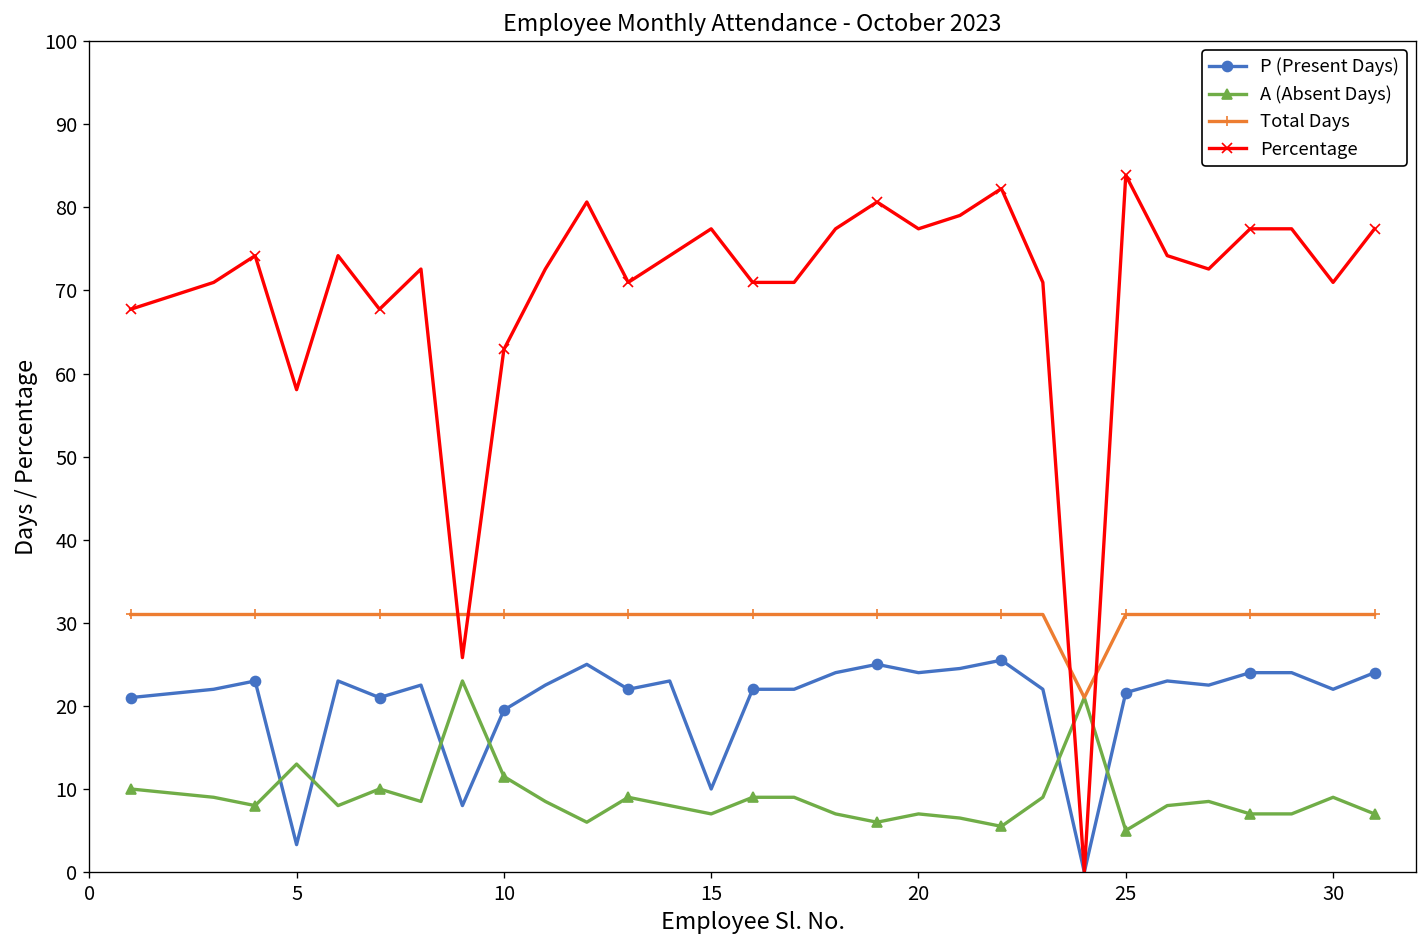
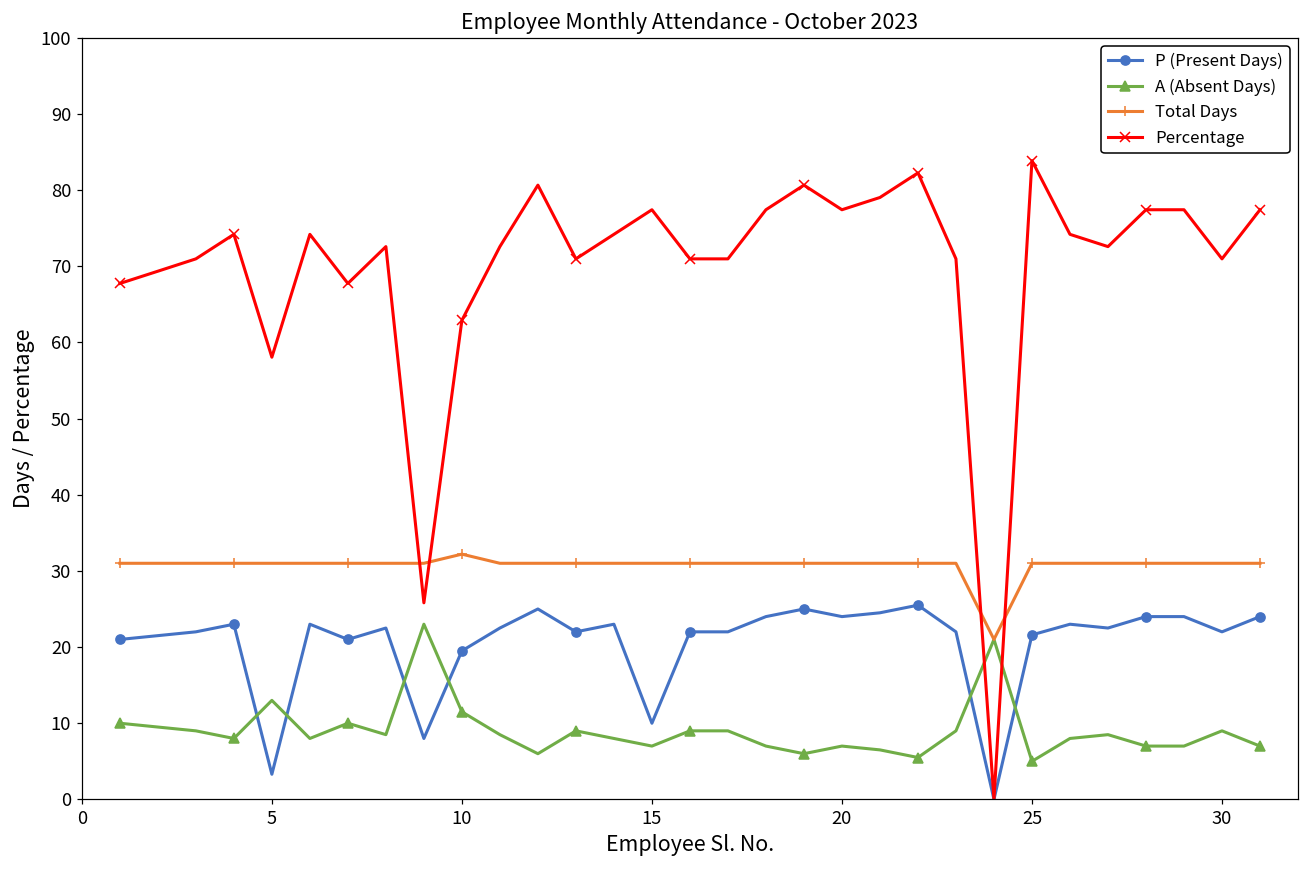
Total Days, 10: 31 -> 32
